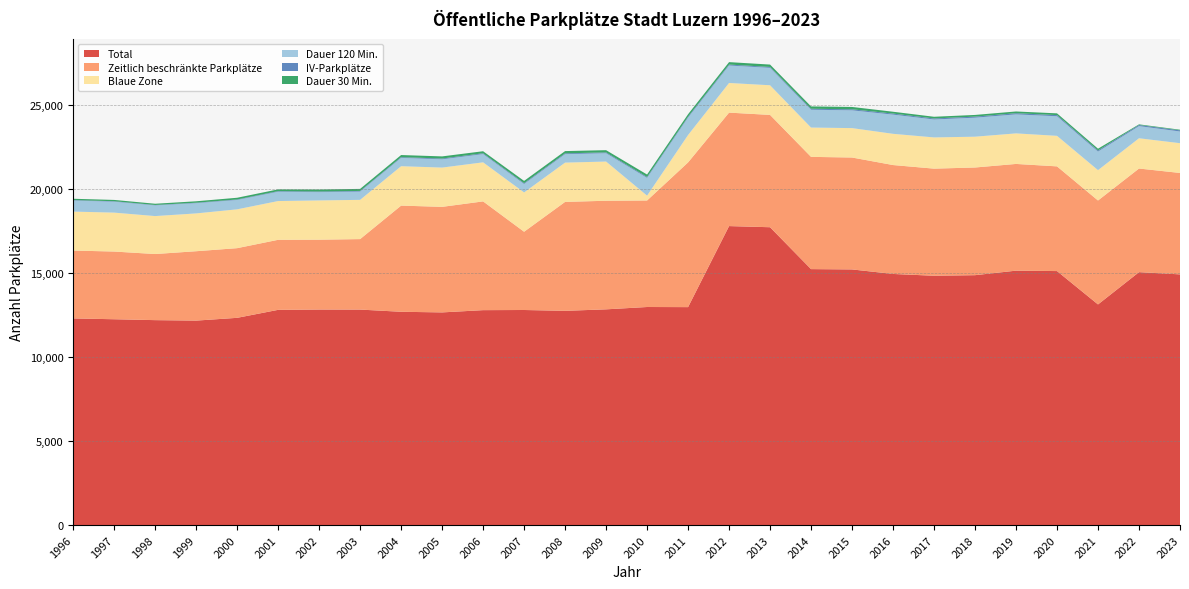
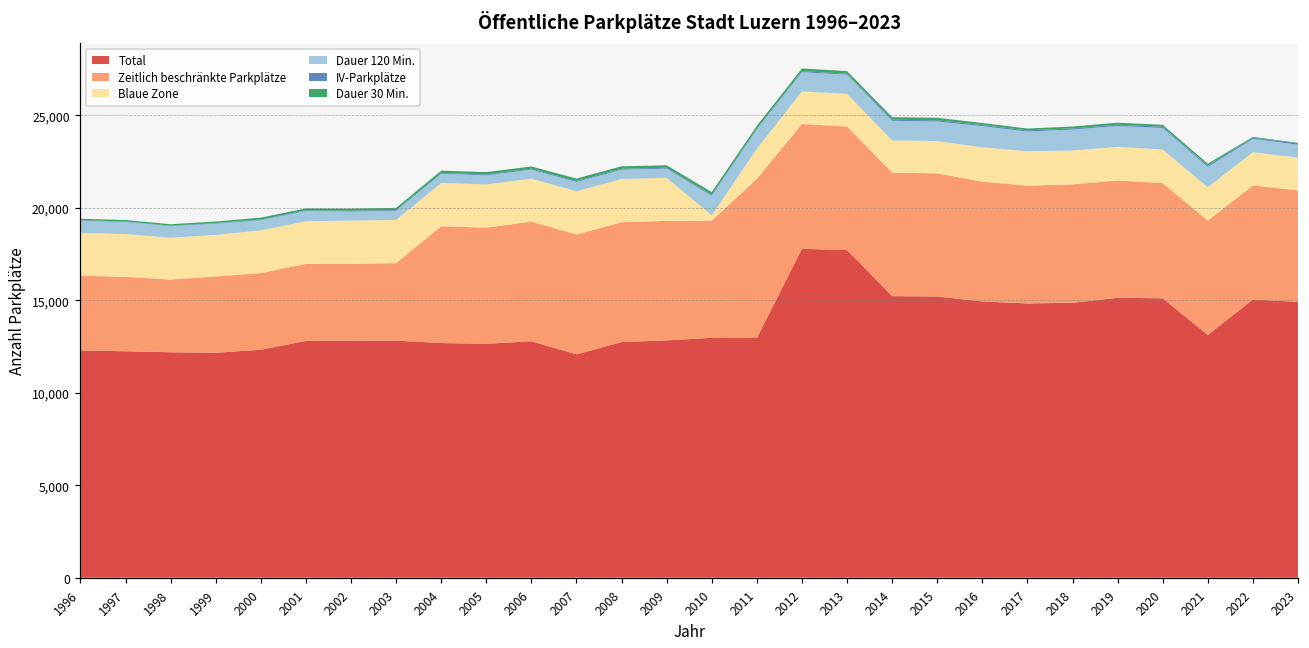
Total, 2007: 12,800 -> 12,100
Zeitlich beschränkte Parkplätze, 2007: 4,700 -> 6,500
